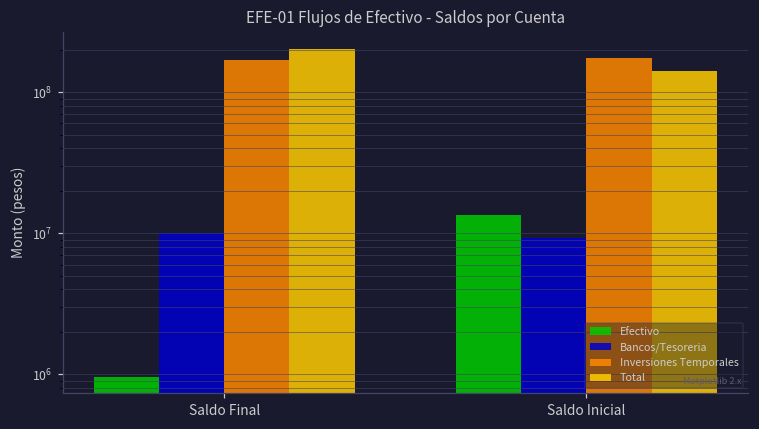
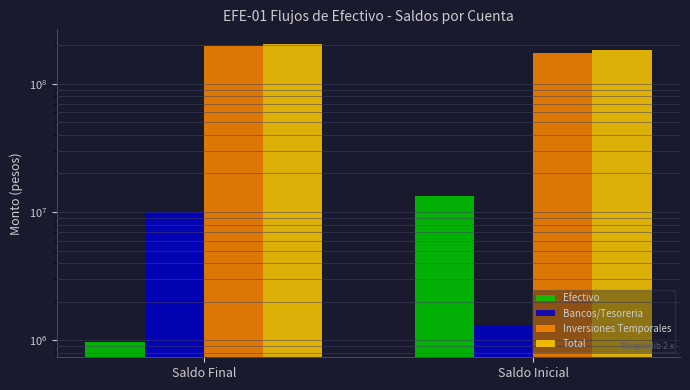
Inversiones Temporales, Saldo Final: 170000000 -> 200000000
Bancos/Tesoreria, Saldo Inicial: 9000000 -> 1300000
Total, Saldo Inicial: 140000000 -> 180000000
